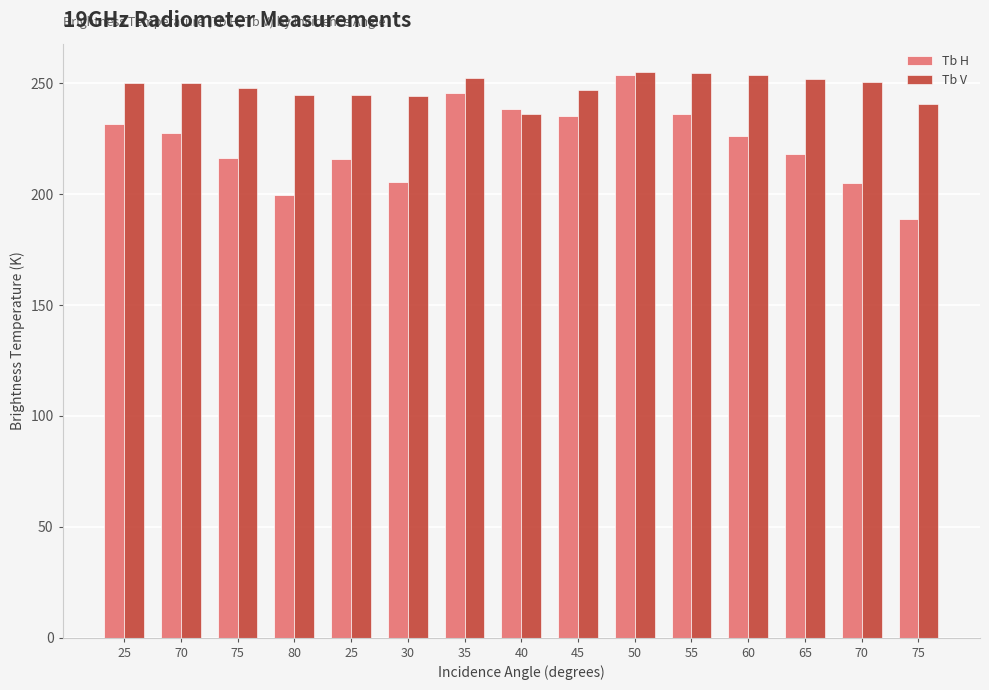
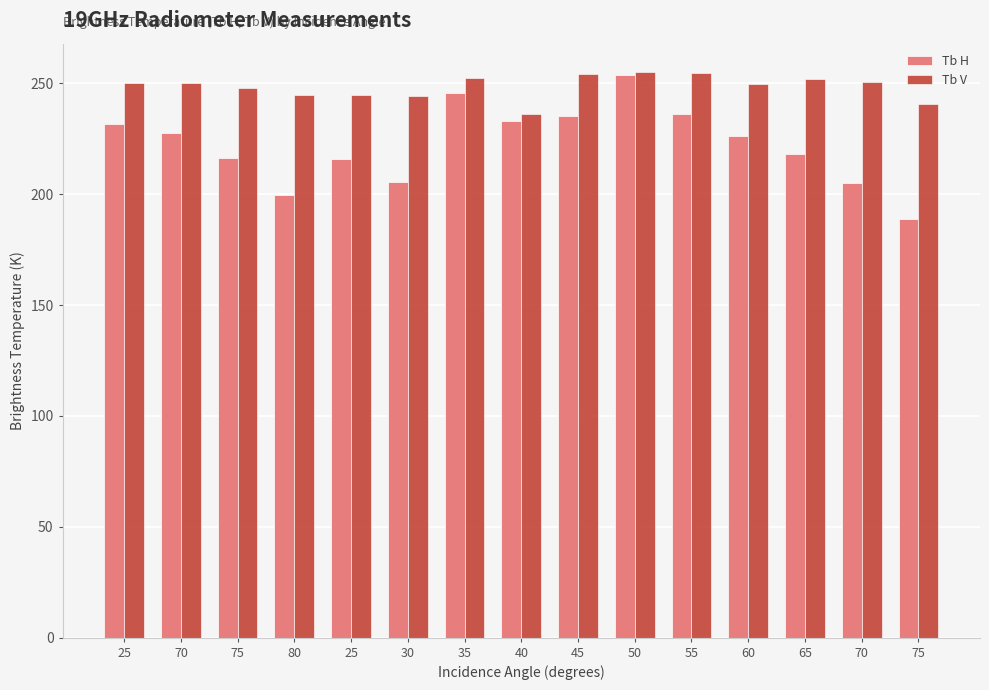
Tb H, 40: 239 -> 233
Tb V, 45: 247 -> 254
Tb V, 60: 254 -> 250
